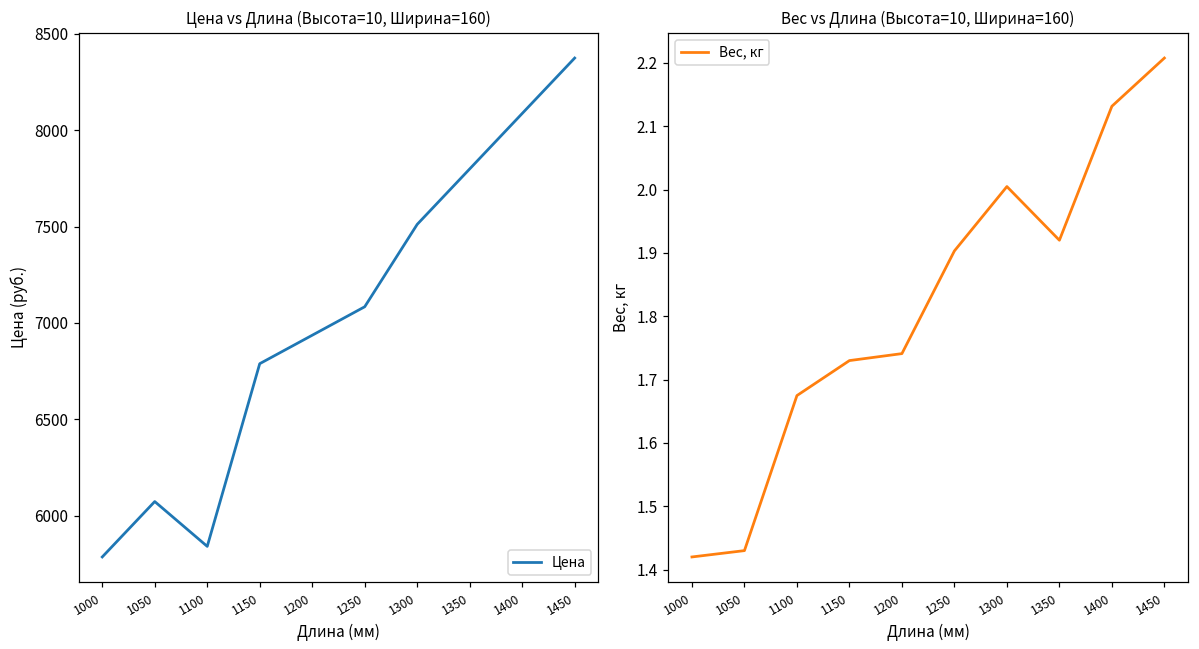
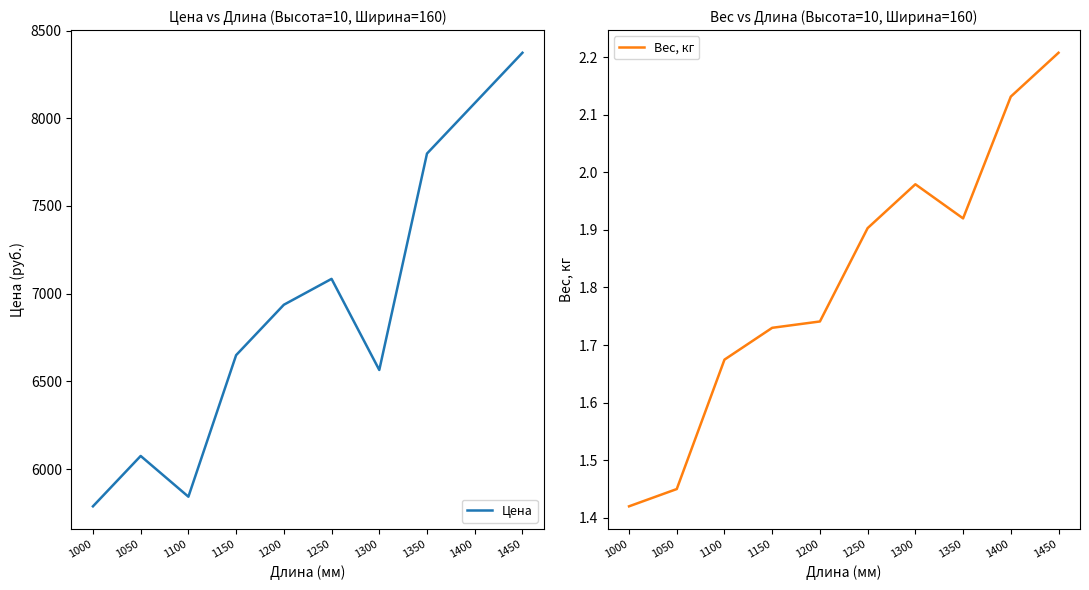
Цена vs Длина (Высота=10, Ширина=160), 1150: 6790 -> 6650
Цена vs Длина (Высота=10, Ширина=160), 1300: 7510 -> 6560
Вес vs Длина (Высота=10, Ширина=160), 1050: 1.43 -> 1.45
Вес vs Длина (Высота=10, Ширина=160), 1300: 2.00 -> 1.98
